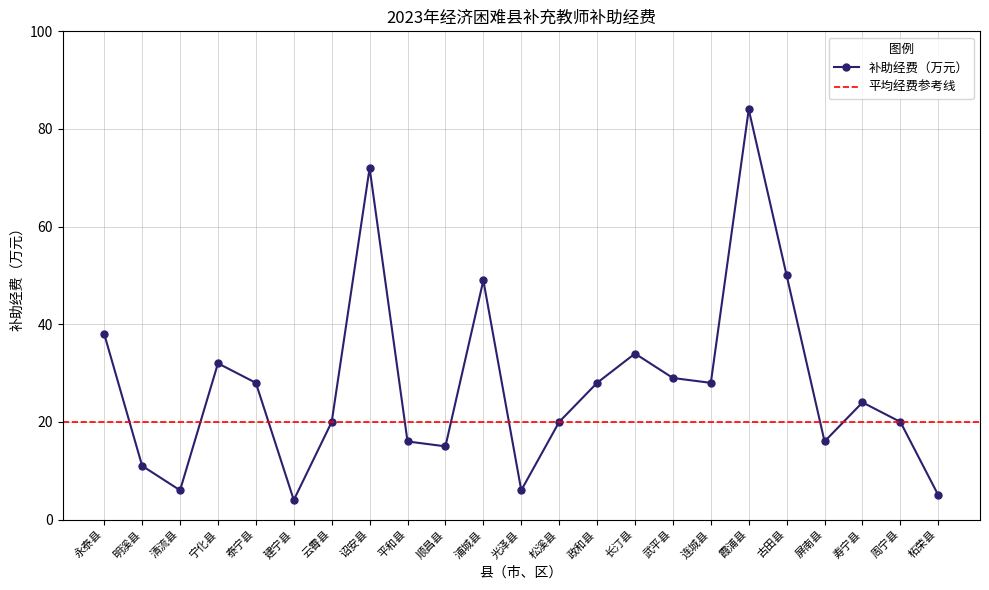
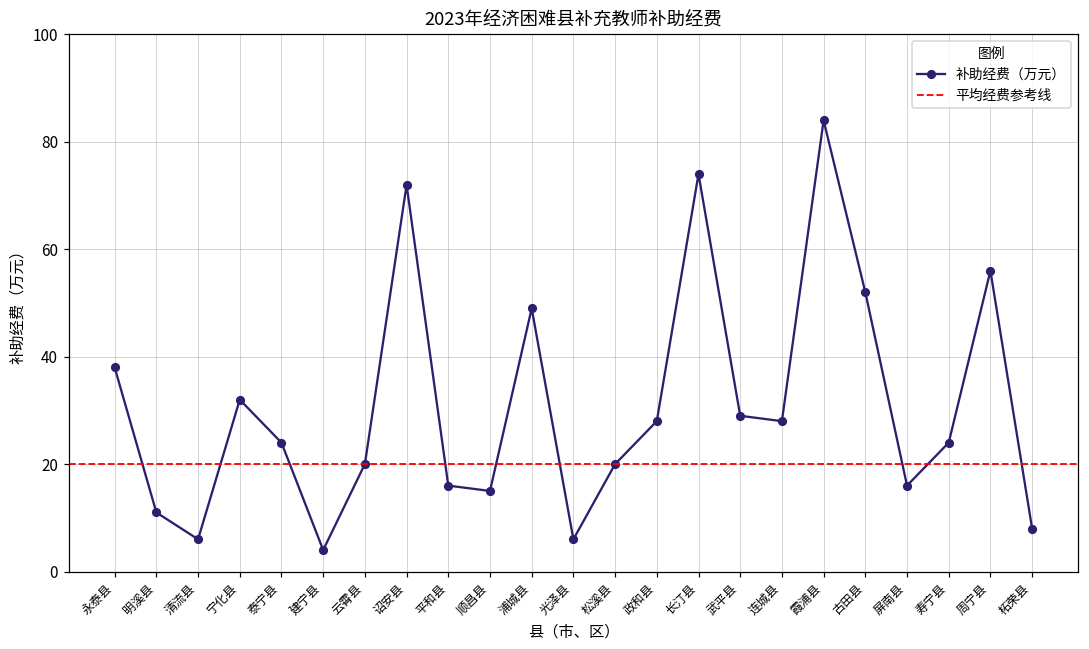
泰宁县: 28 -> 24
长汀县: 34 -> 74
古田县: 50 -> 52
周宁县: 20 -> 56
柘荣县: 5 -> 8
